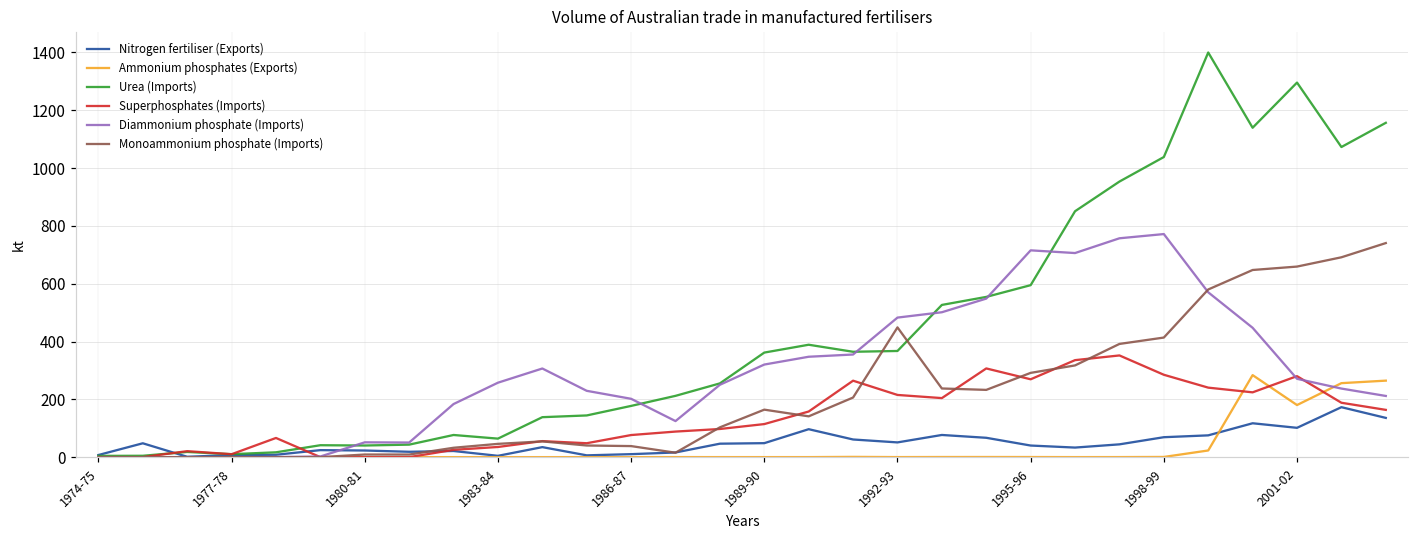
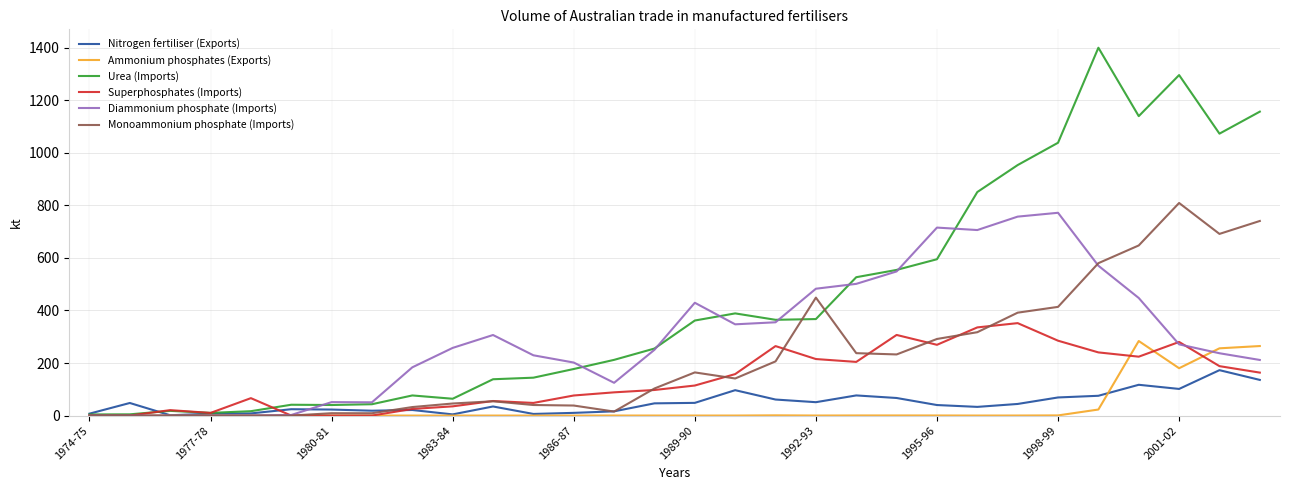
Diammonium phosphate (Imports), 1989-90: 320 -> 430
Monoammonium phosphate (Imports), 2001-02: 660 -> 810
